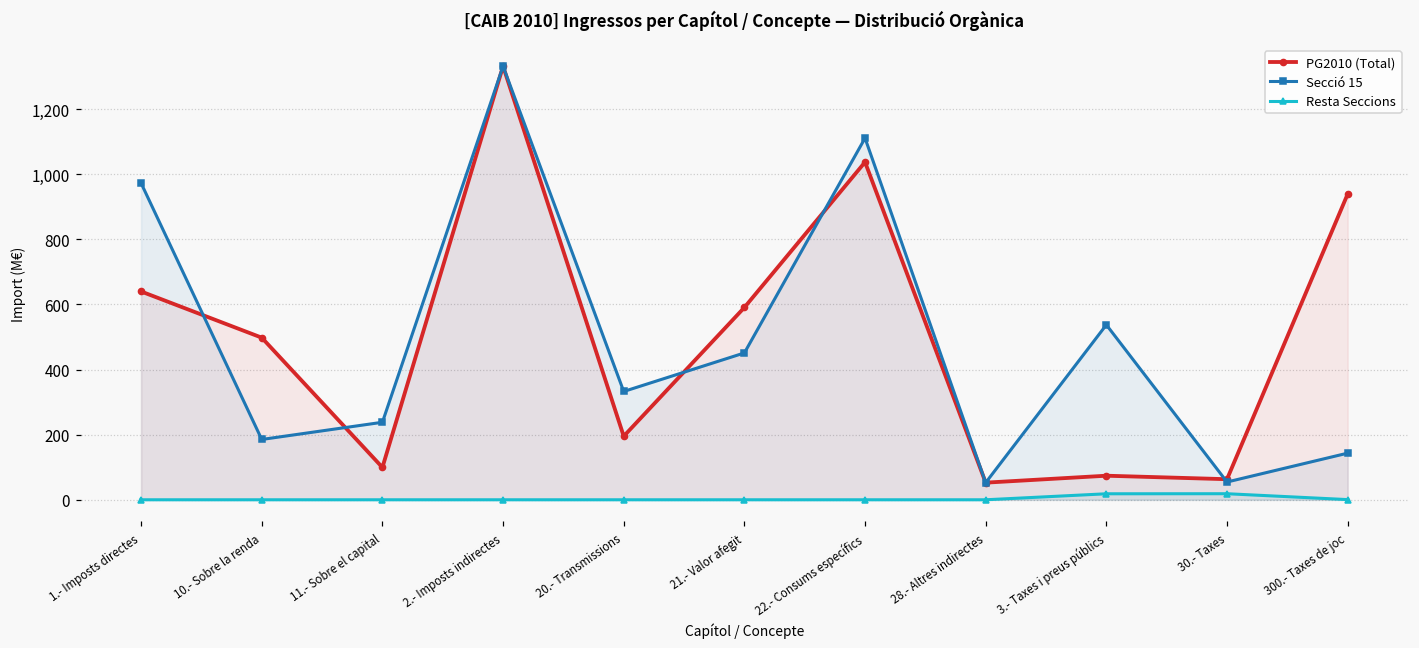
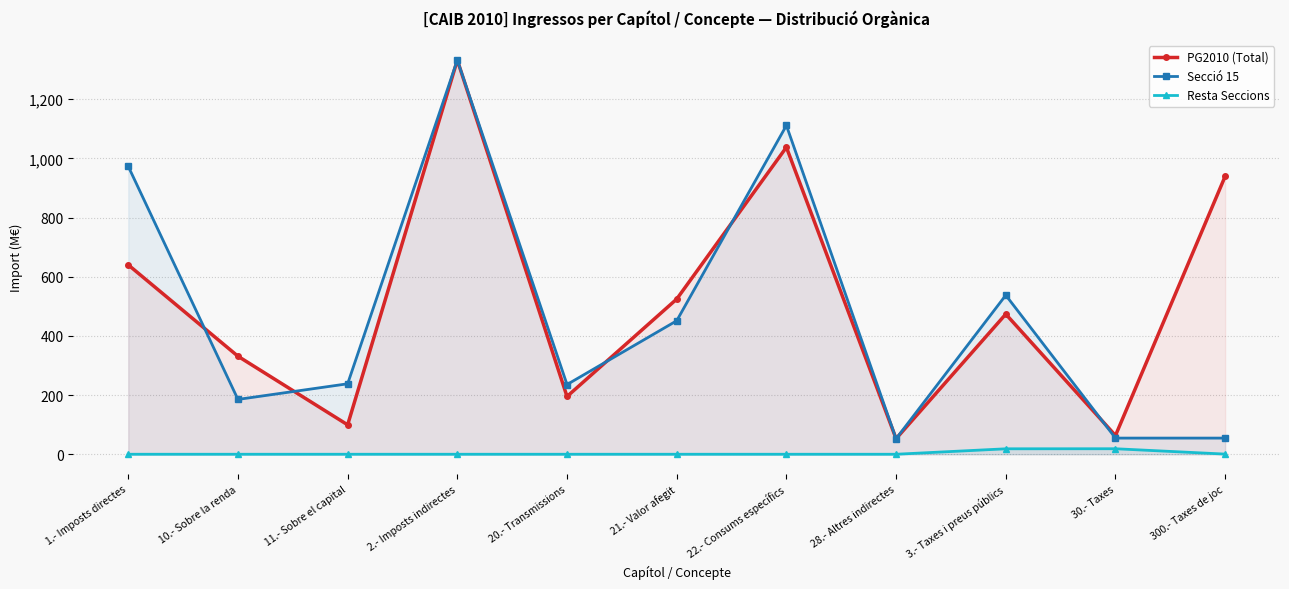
PG2010 (Total), 10.- Sobre la renda: 500 -> 330
Secció 15, 20.- Transmissions: 330 -> 240
PG2010 (Total), 21.- Valor afegit: 590 -> 520
PG2010 (Total), 3.- Taxes i preus públics: 70 -> 470
Secció 15, 300.- Taxes de joc: 140 -> 50
